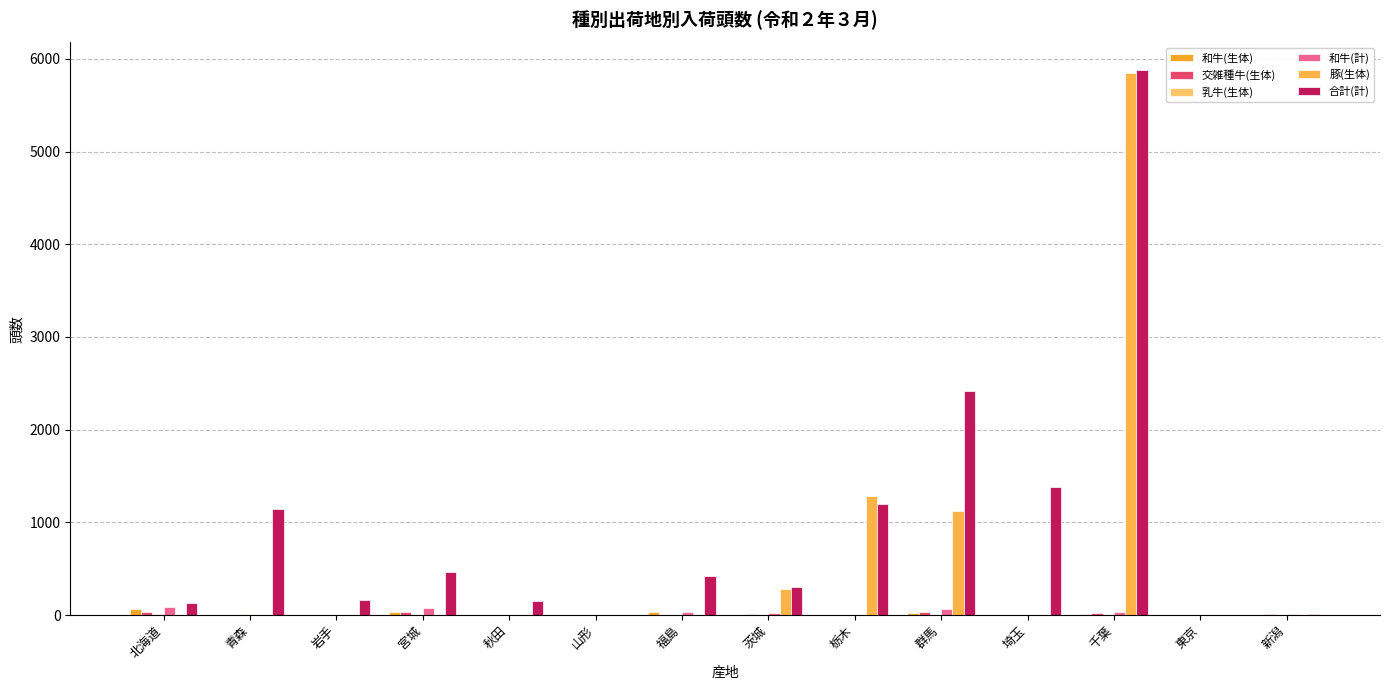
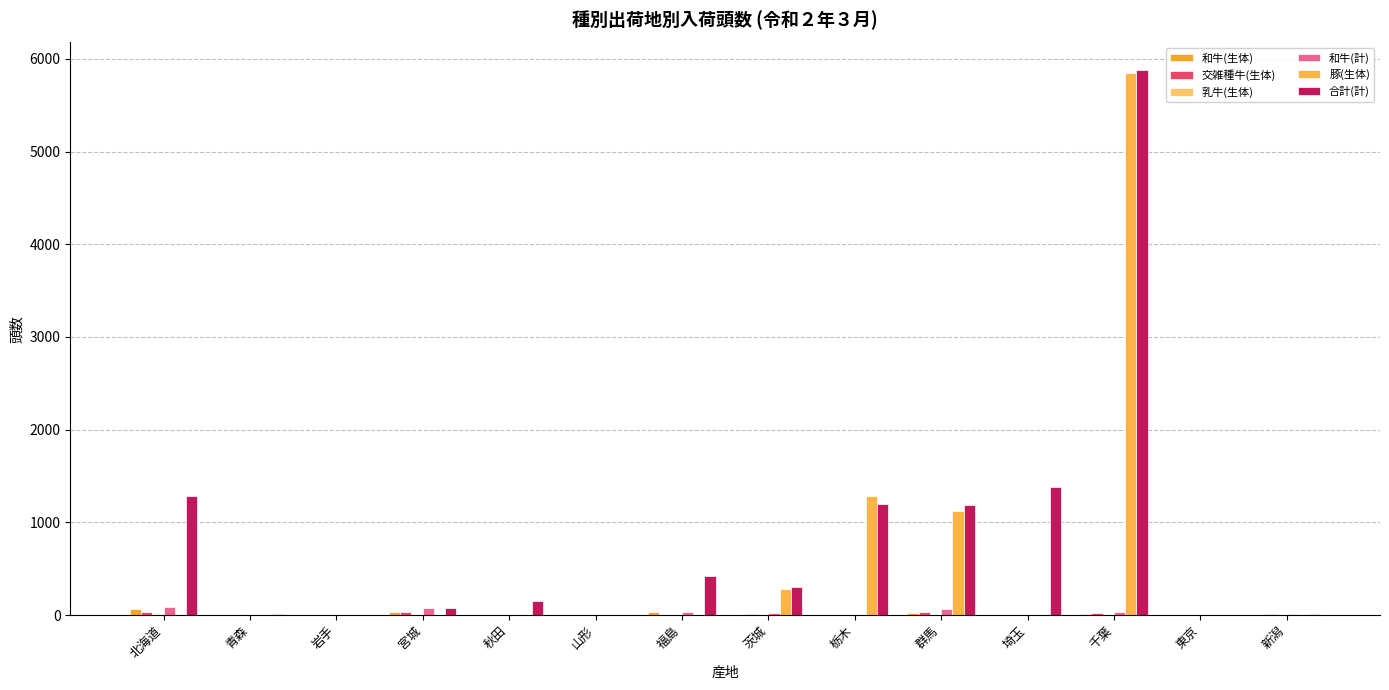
合計(計), 北海道: 100 -> 1300
合計(計), 青森: 1100 -> 0
合計(計), 岩手: 200 -> 0
合計(計), 宮城: 500 -> 100
合計(計), 群馬: 2400 -> 1200
